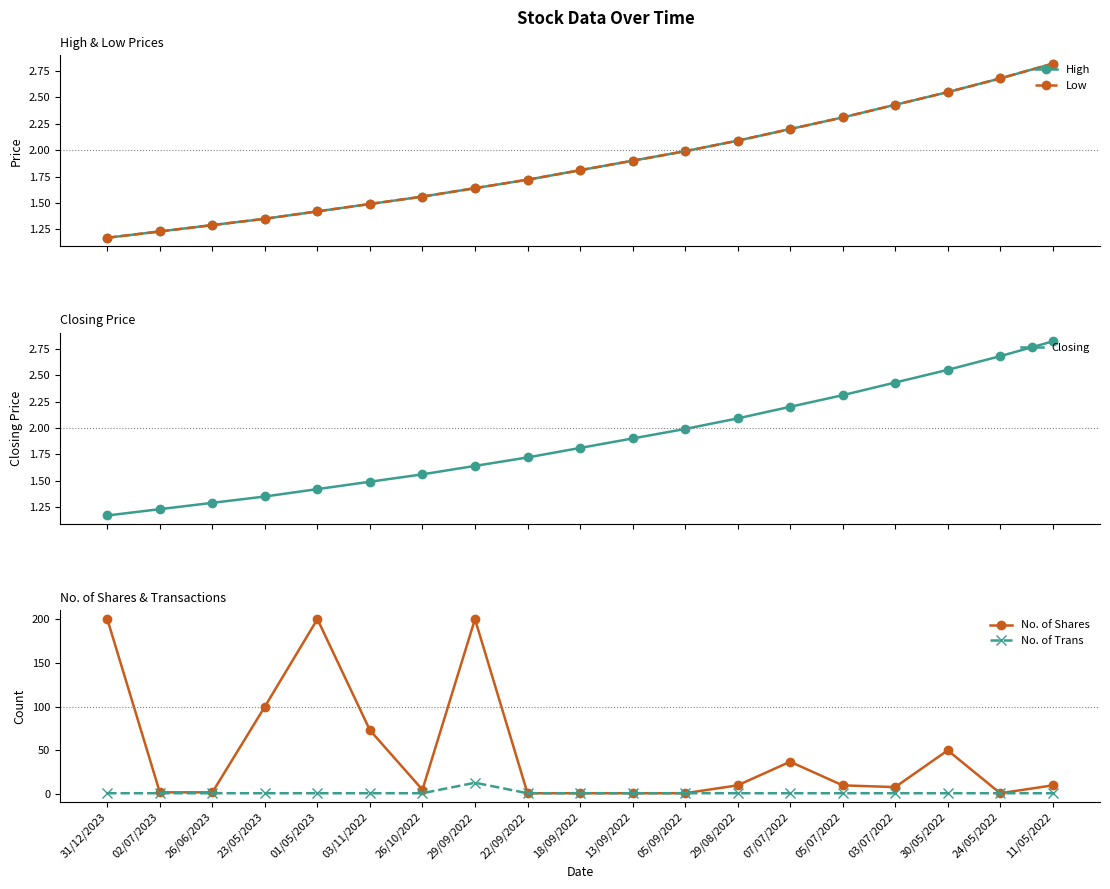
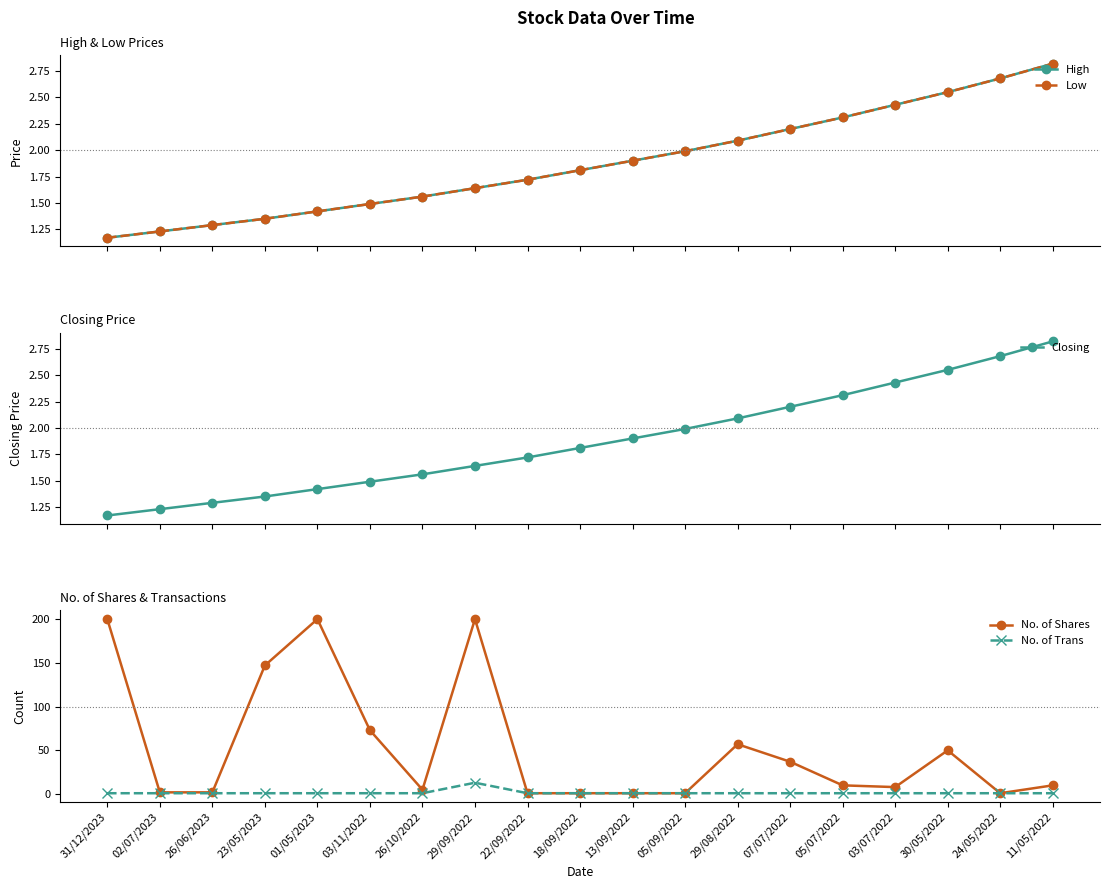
No. of Shares & Transactions, No. of Shares, 23/05/2023: 100 -> 150
No. of Shares & Transactions, No. of Shares, 29/08/2022: 10 -> 60
